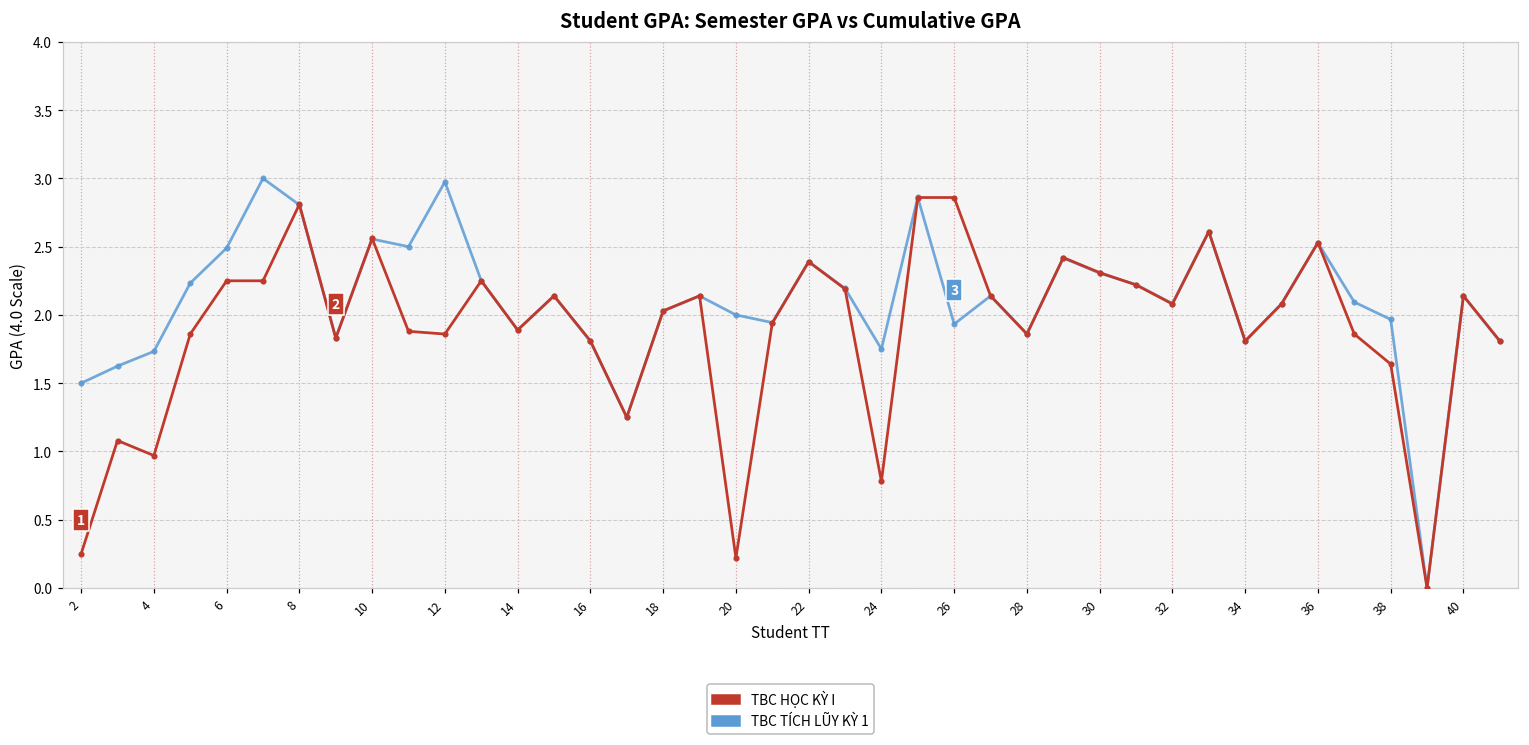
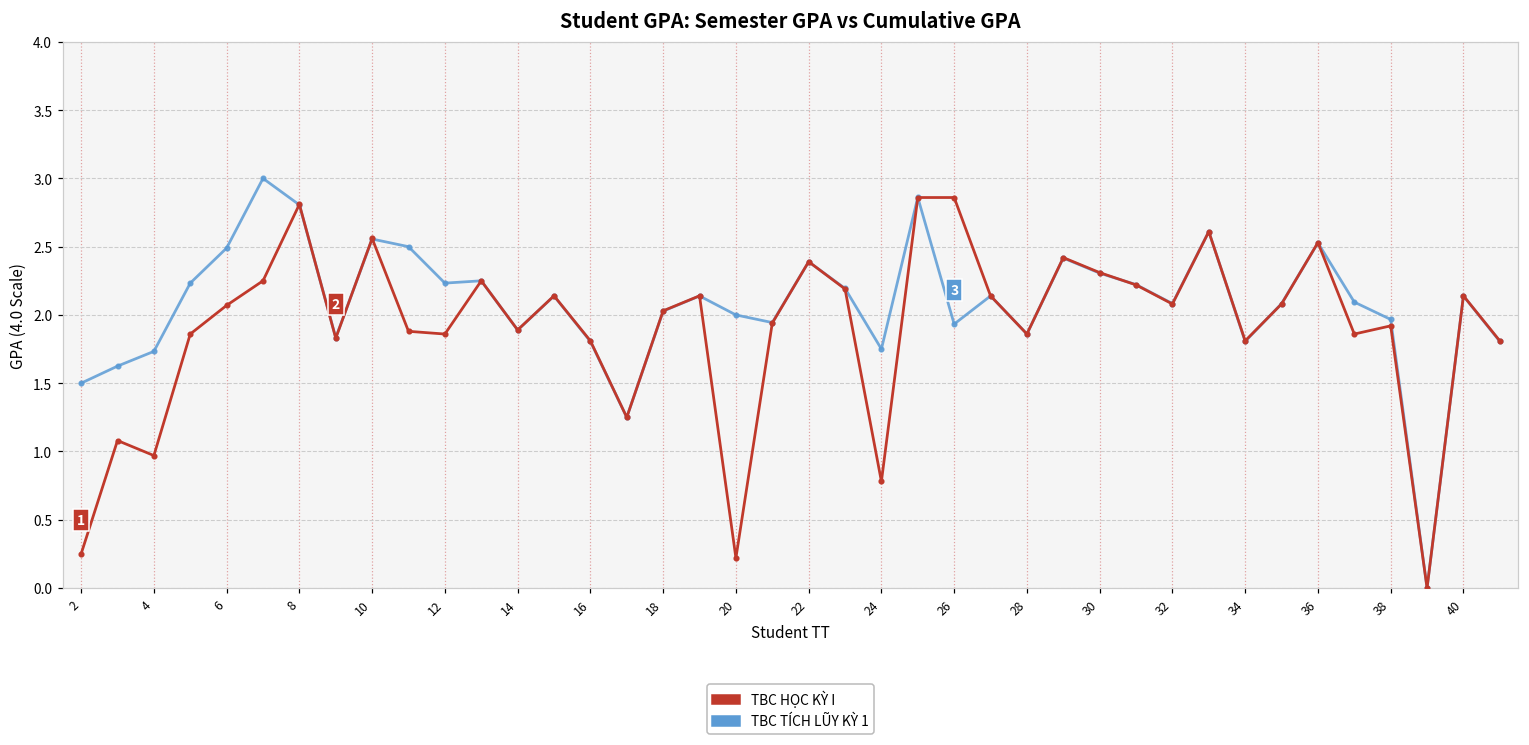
TBC HỌC KỲ I, 6: 2.25 -> 2.07
TBC TÍCH LŨY KỲ 1, 12: 2.98 -> 2.23
TBC HỌC KỲ I, 38: 1.64 -> 1.92
